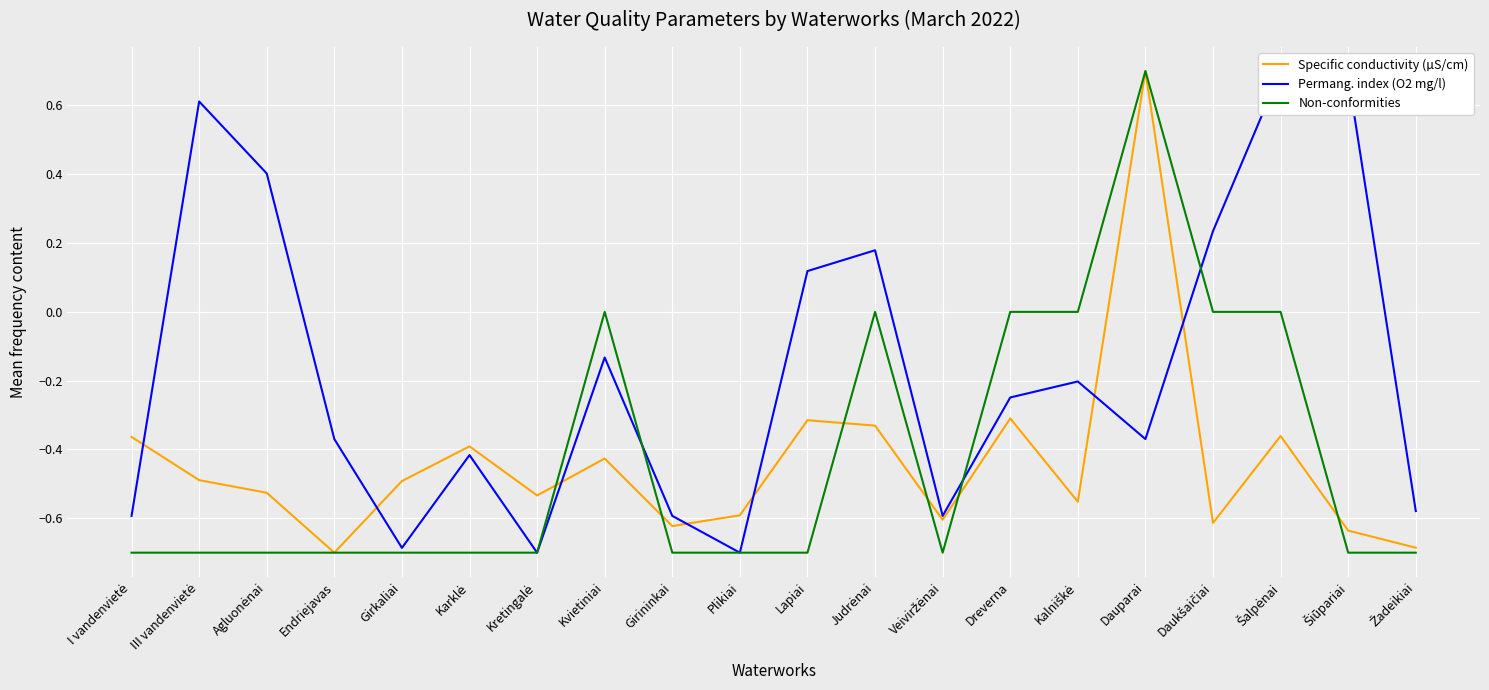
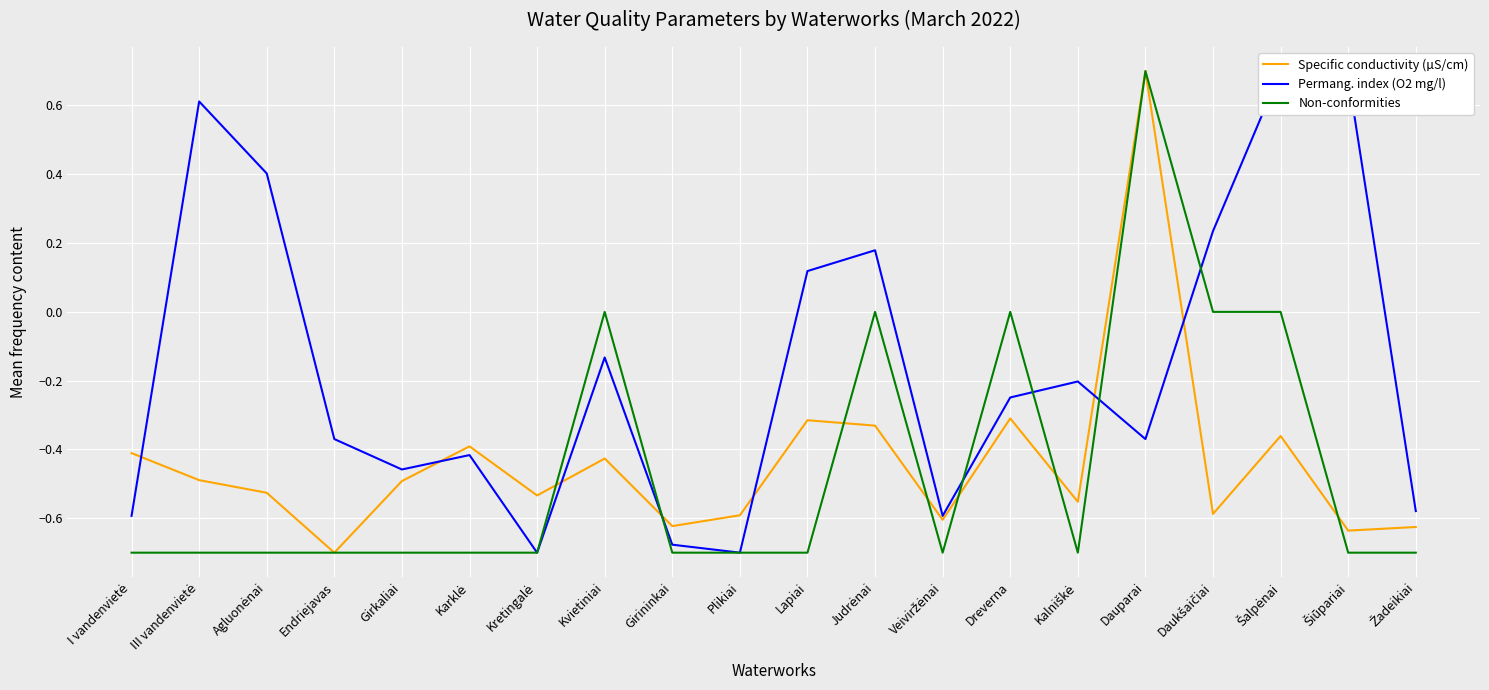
Specific conductivity (µS/cm), I vandenvietė: -0.36 -> -0.41
Permang. index (O2 mg/l), Girkaliai: -0.69 -> -0.46
Permang. index (O2 mg/l), Girininkai: -0.59 -> -0.68
Non-conformities, Kalniškė: 0.00 -> -0.70
Specific conductivity (µS/cm), Daukšaičiai: -0.61 -> -0.59
Specific conductivity (µS/cm), Žadeikiai: -0.69 -> -0.63
